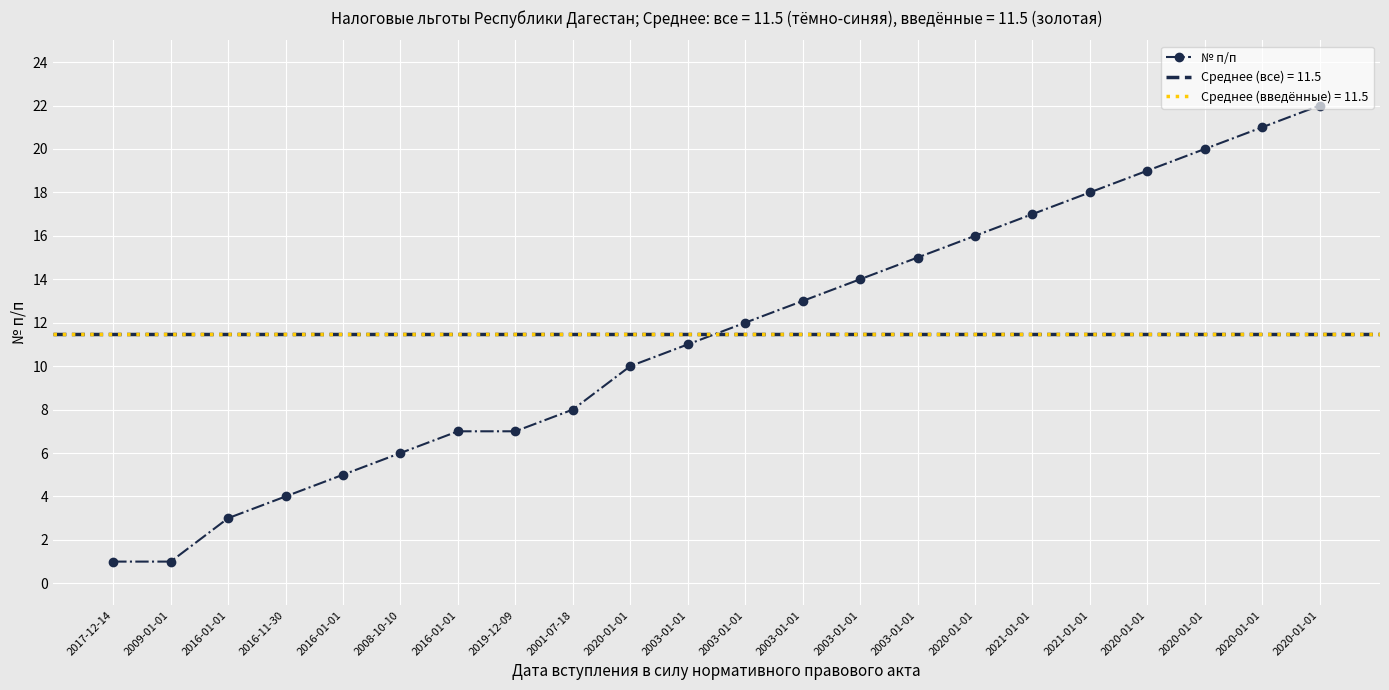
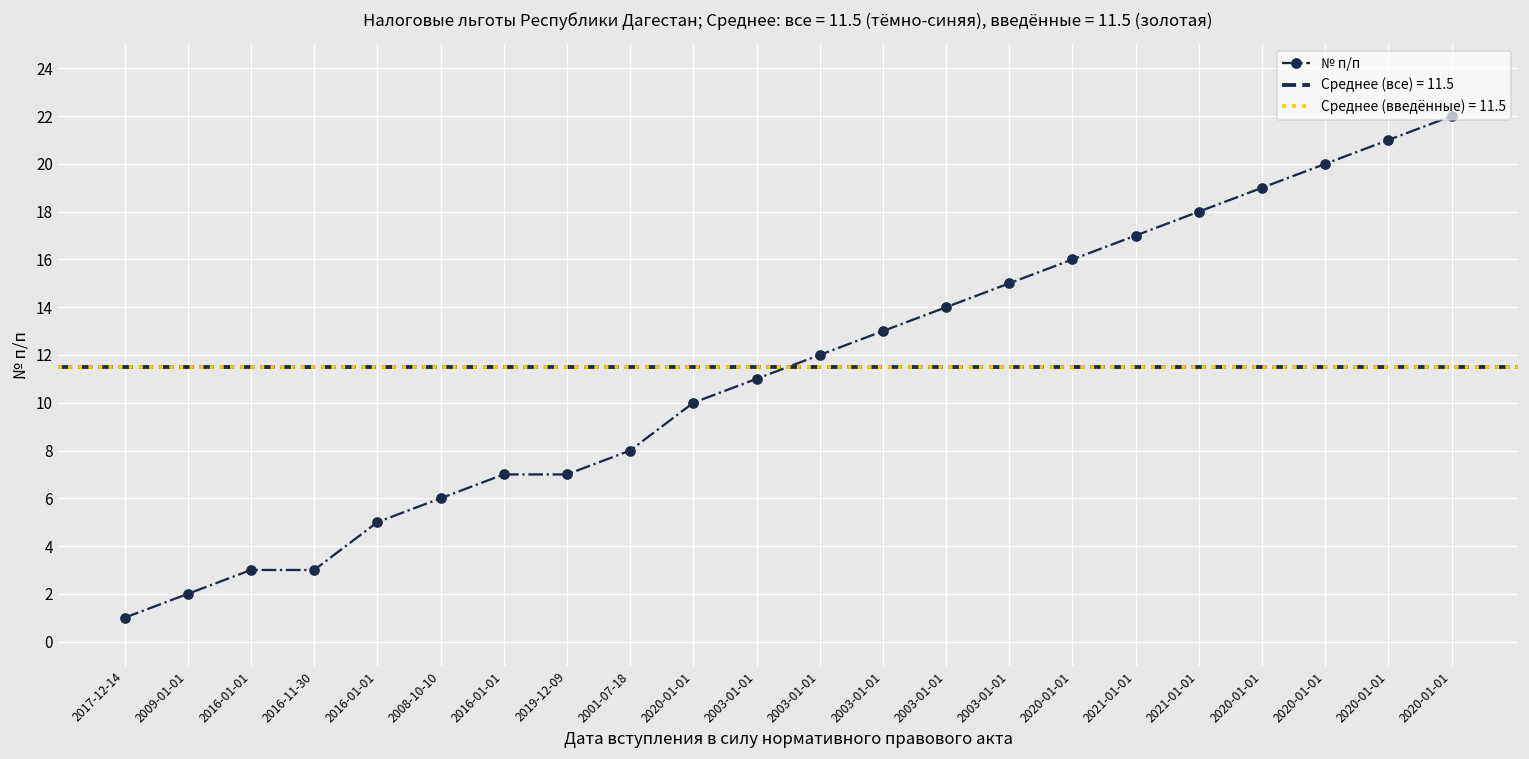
2009-01-01: 1 -> 2
2016-11-30: 4 -> 3
